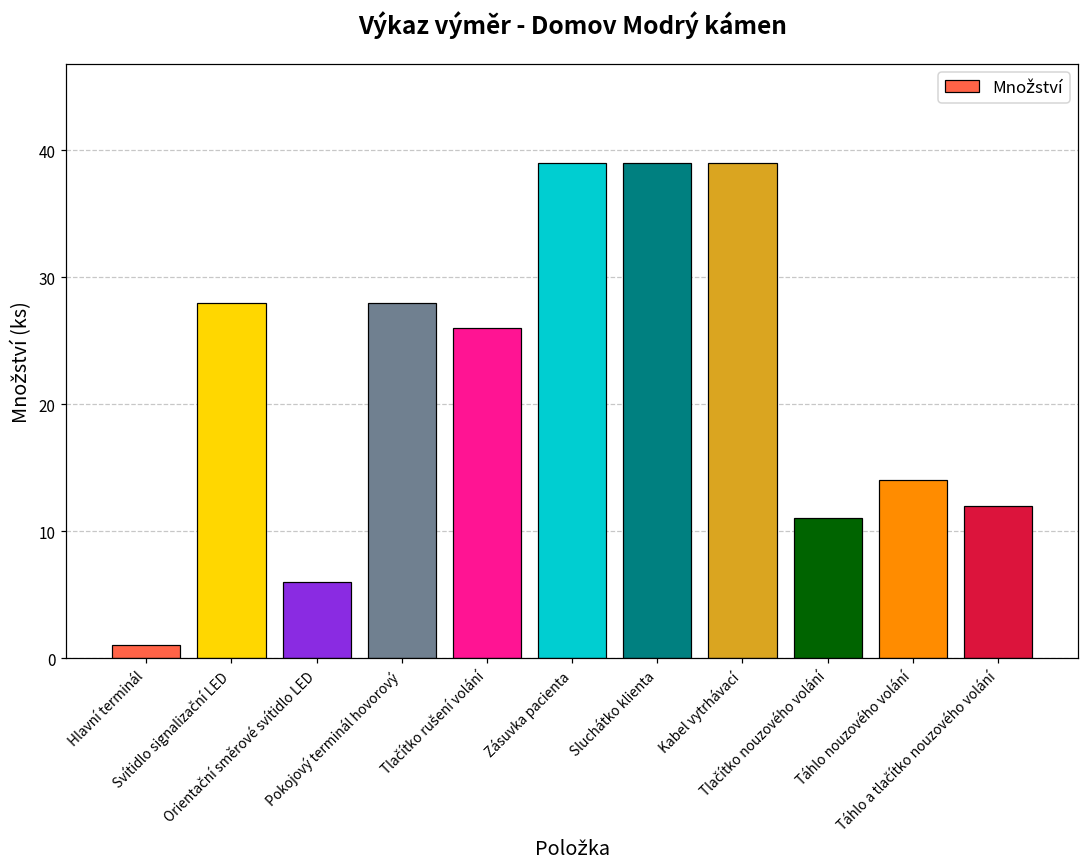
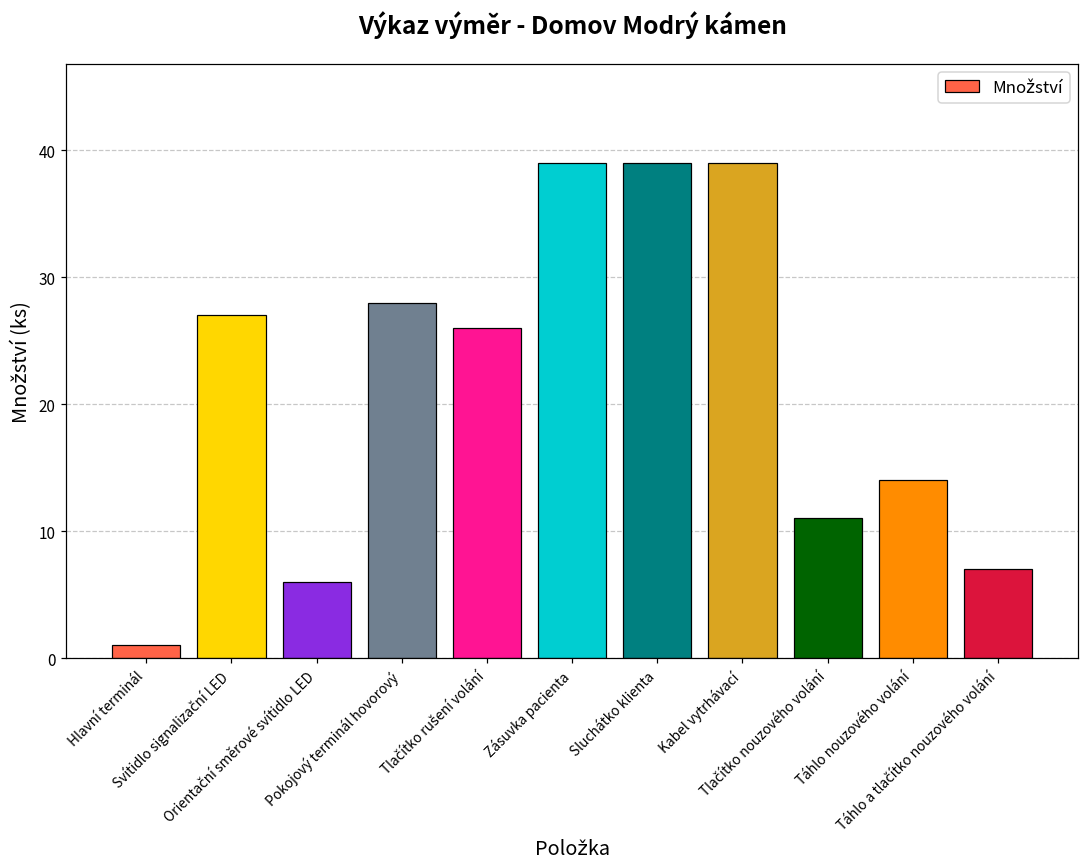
Svítidlo signalizační LED: 28 -> 27
Táhlo a tlačítko nouzového volání: 12 -> 7
